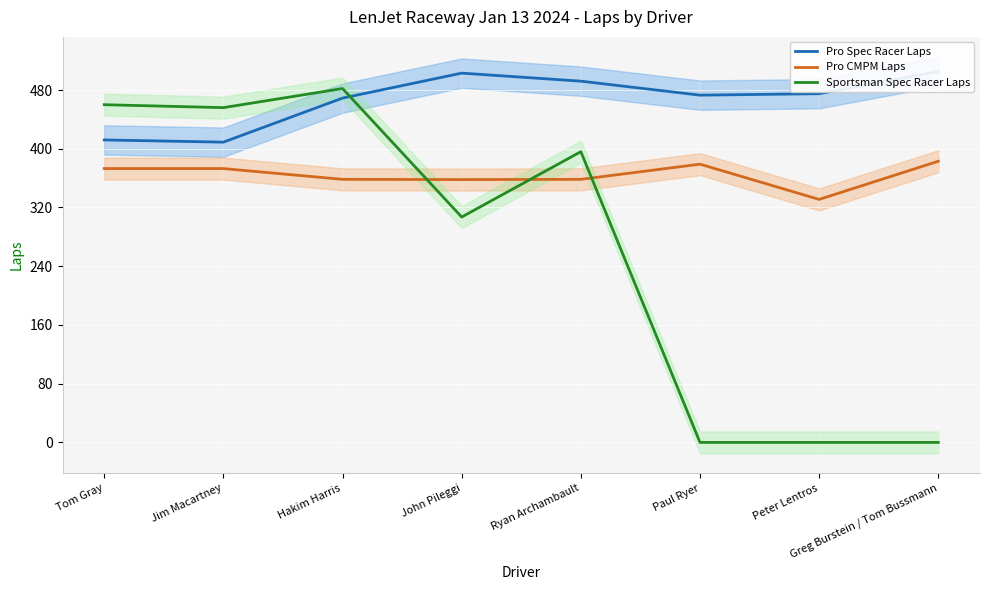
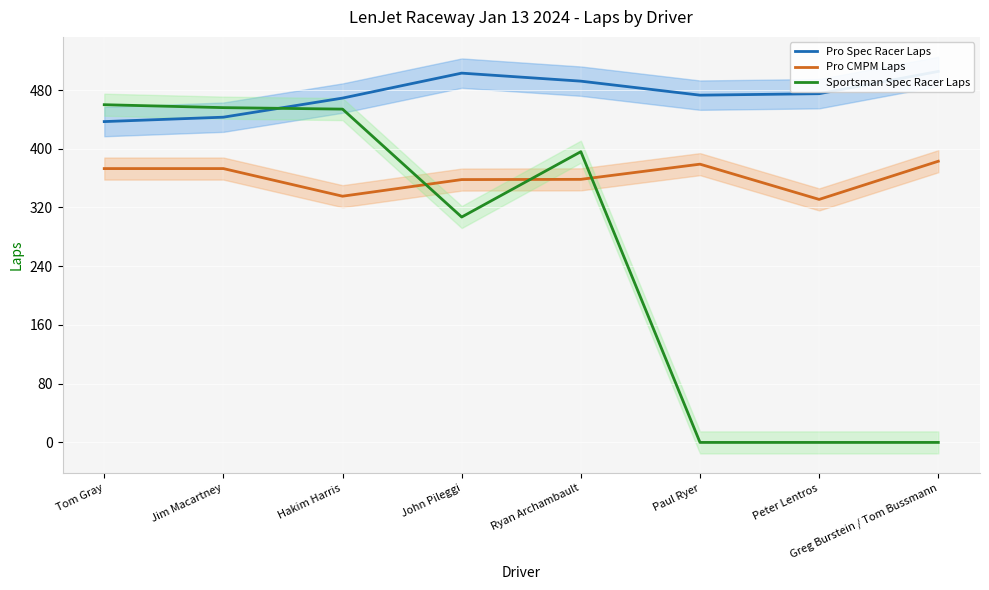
Pro Spec Racer Laps, Tom Gray: 410 -> 440
Pro Spec Racer Laps, Jim Macartney: 410 -> 440
Pro CMPM Laps, Hakim Harris: 360 -> 340
Sportsman Spec Racer Laps, Hakim Harris: 480 -> 450
